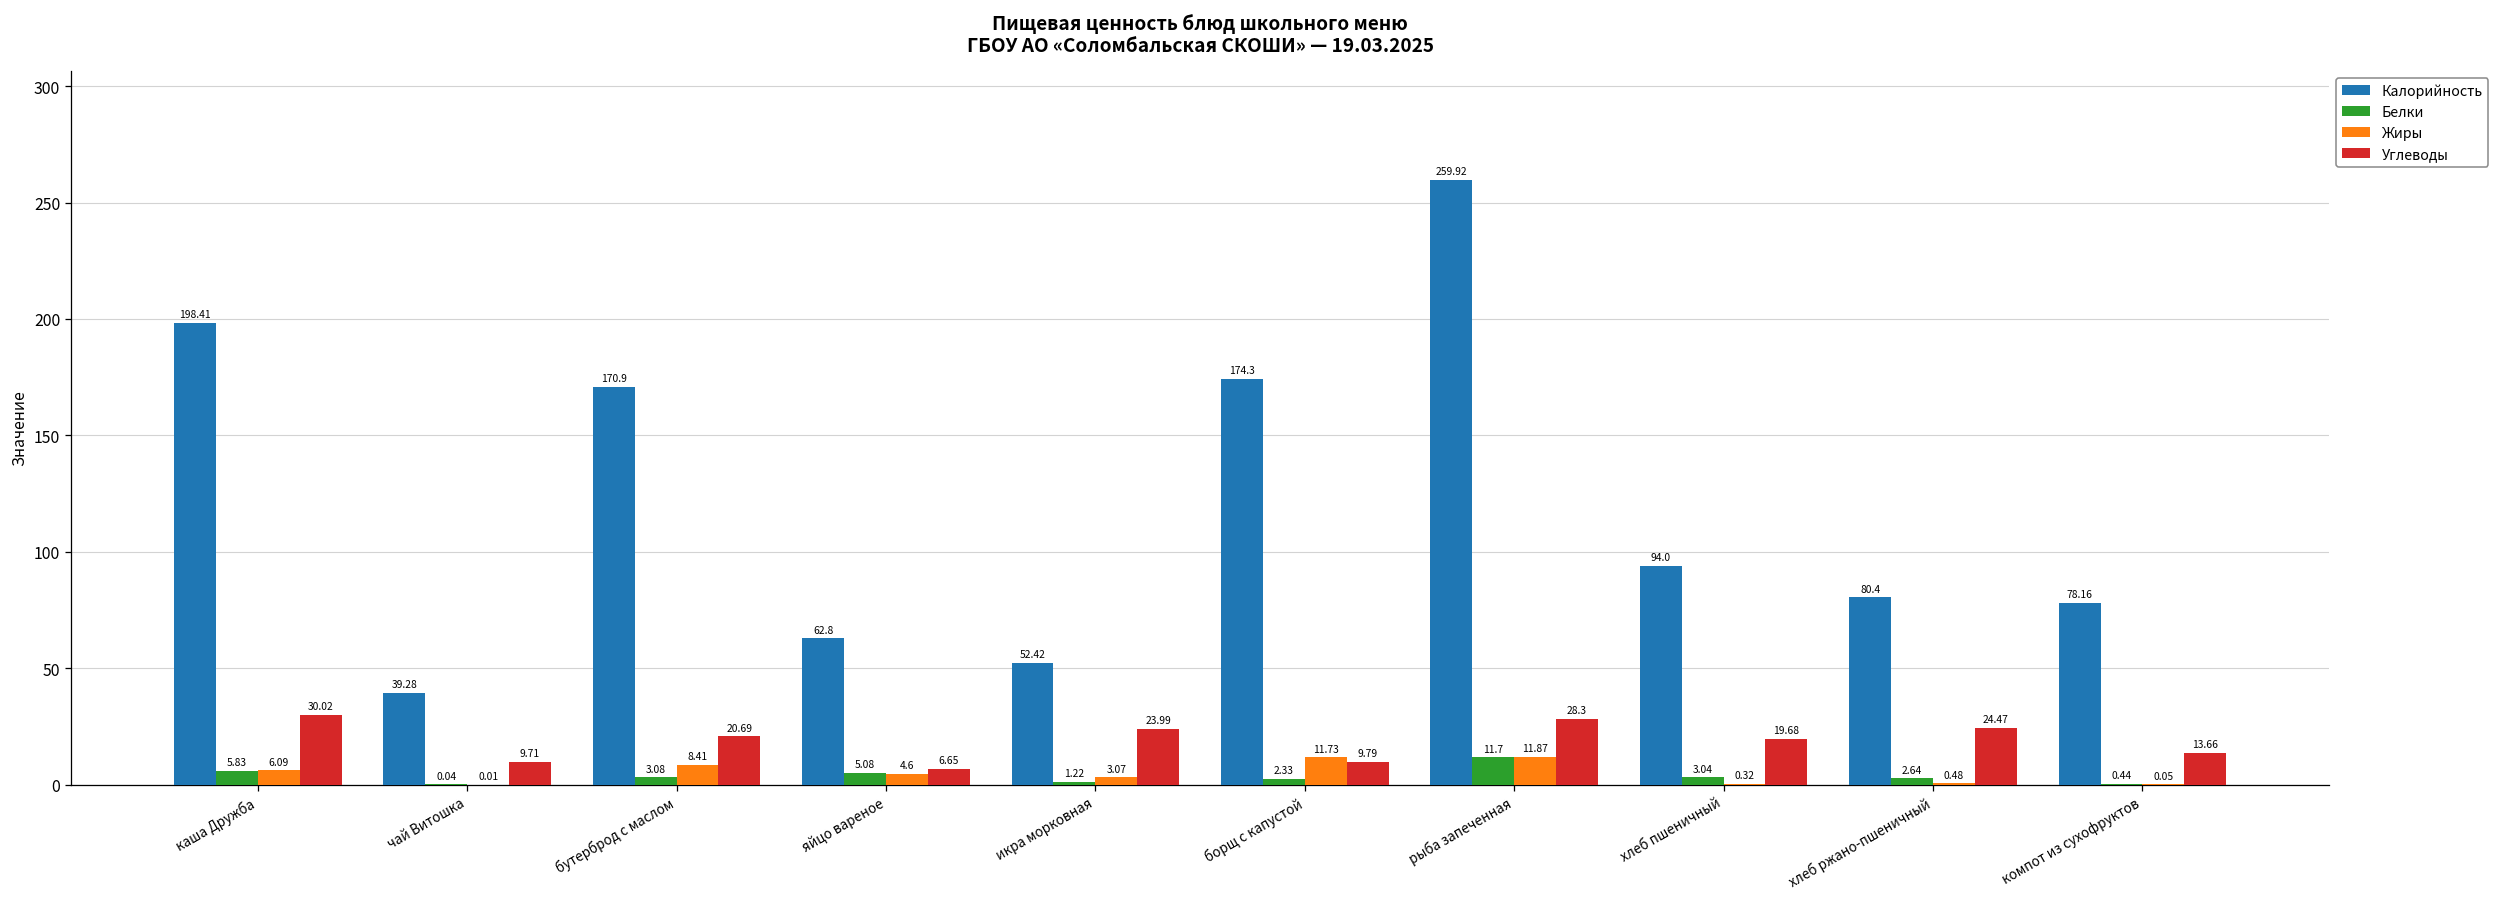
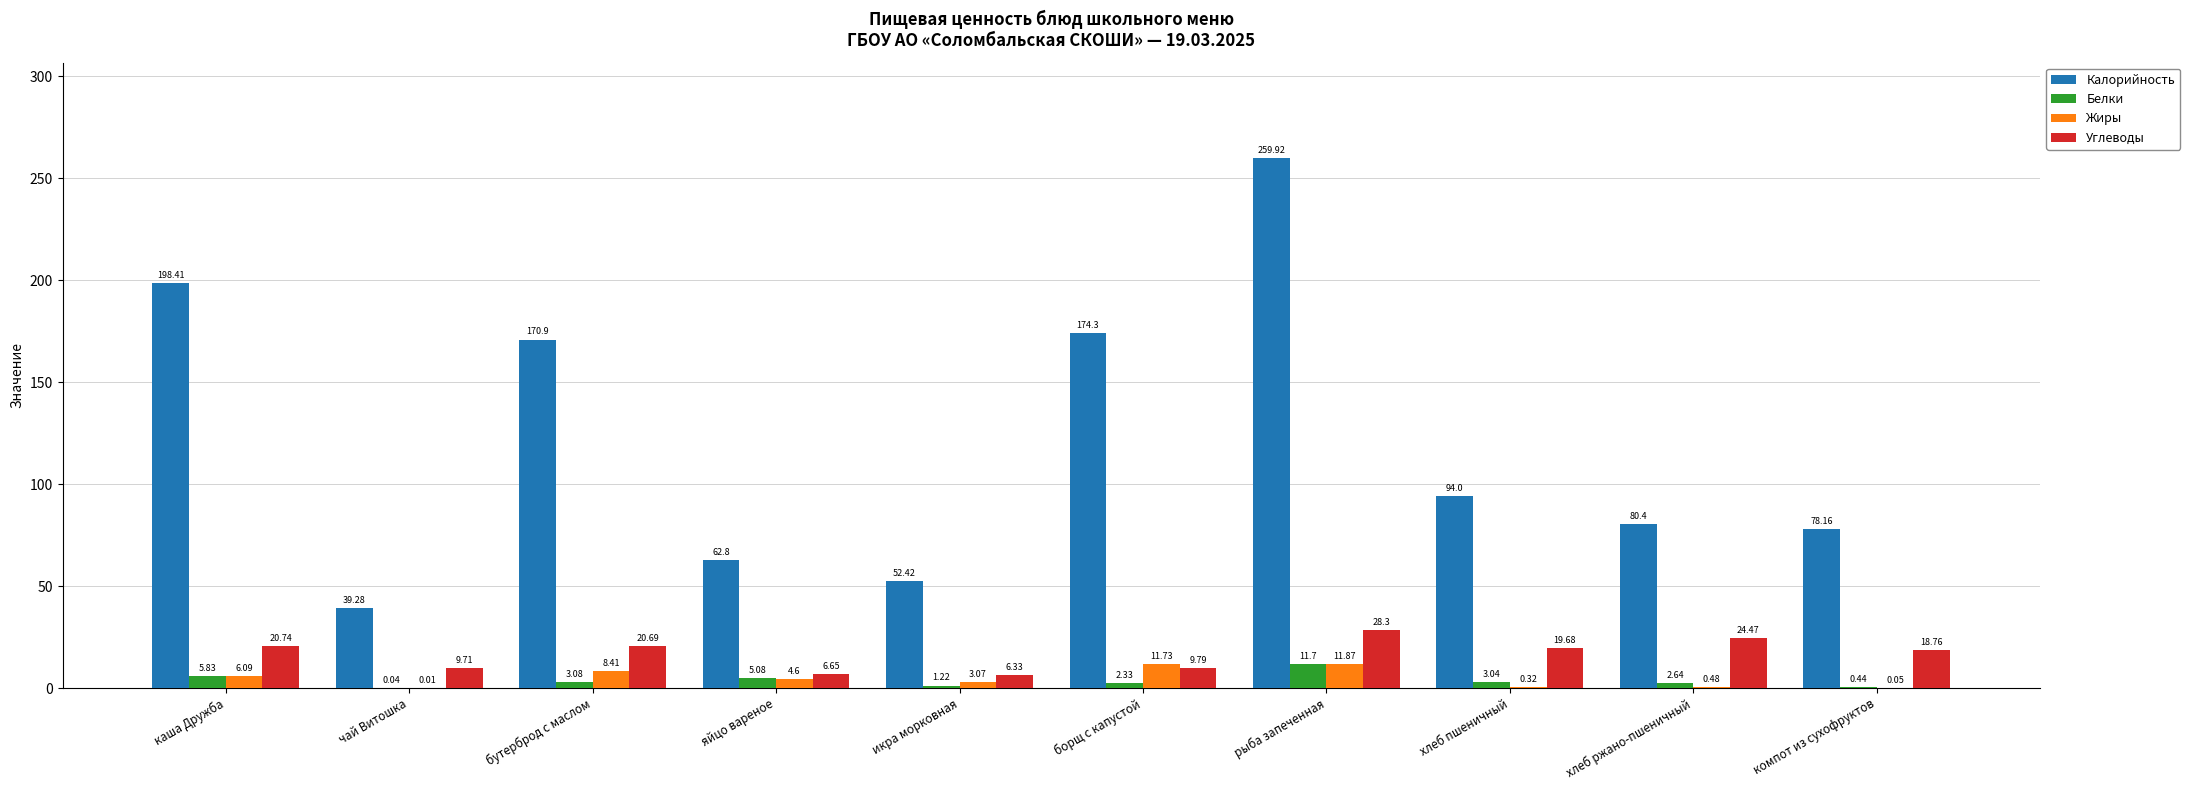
Углеводы, каша Дружба: 30.02 -> 20.74
Углеводы, икра морковная: 23.99 -> 6.33
Углеводы, компот из сухофруктов: 13.66 -> 18.76
